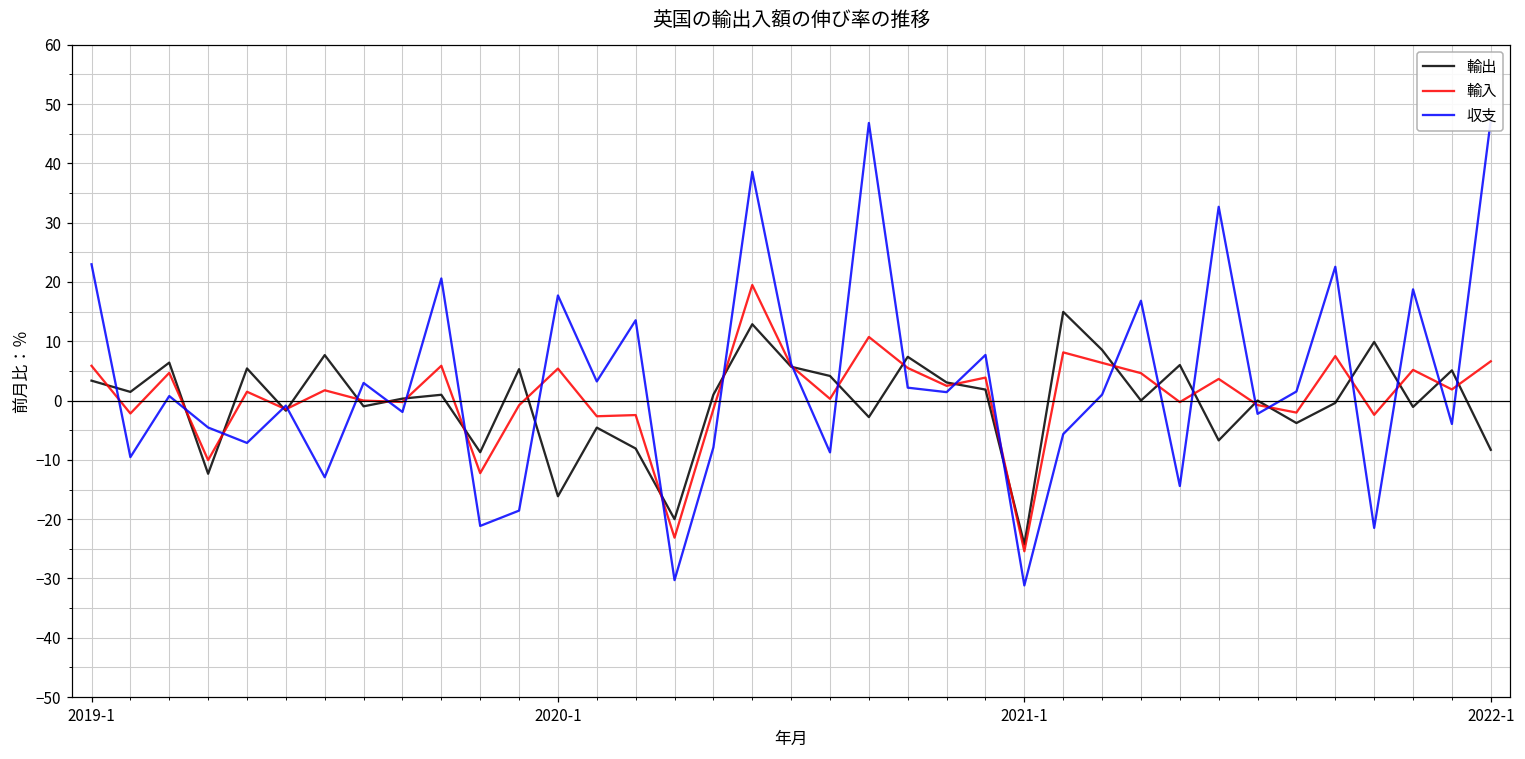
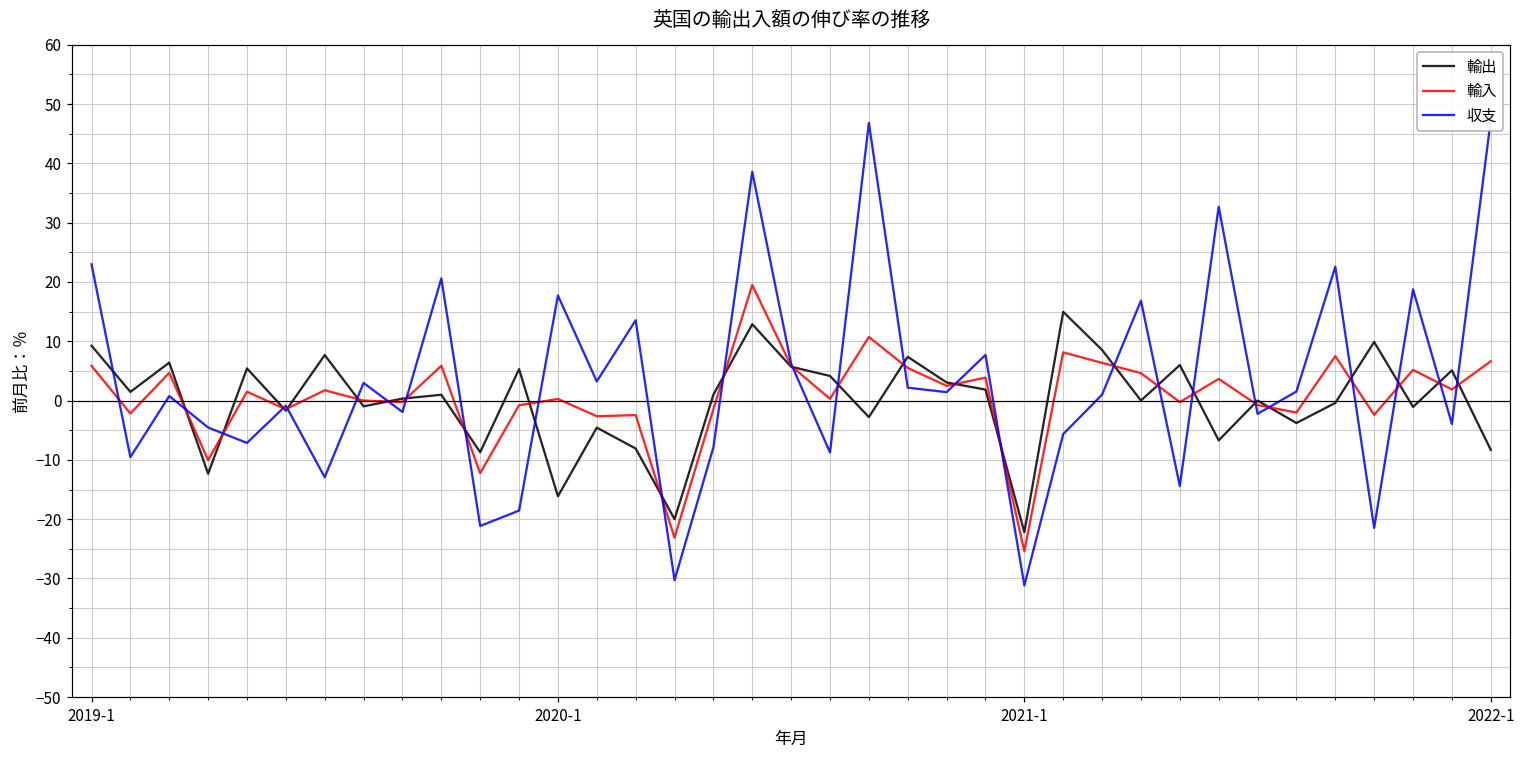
輸出, 2019-1: 3 -> 9
輸入, 2020-1: 5 -> 0
輸出, 2021-1: -24 -> -22
